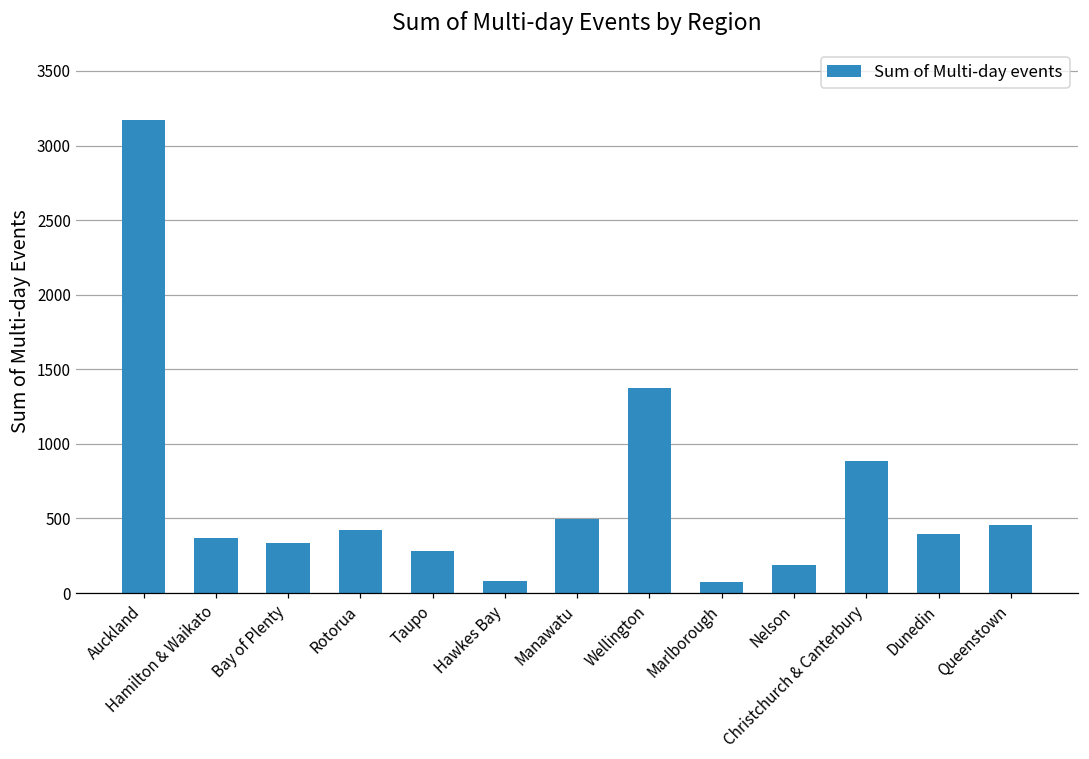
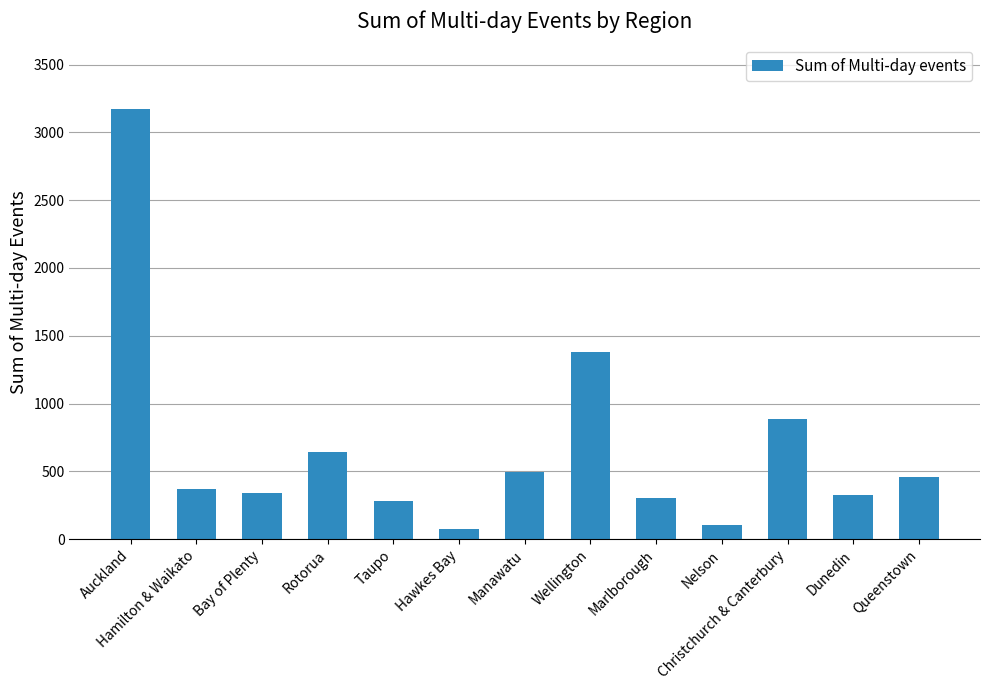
Rotorua: 420 -> 640
Marlborough: 70 -> 300
Nelson: 190 -> 110
Dunedin: 400 -> 320
